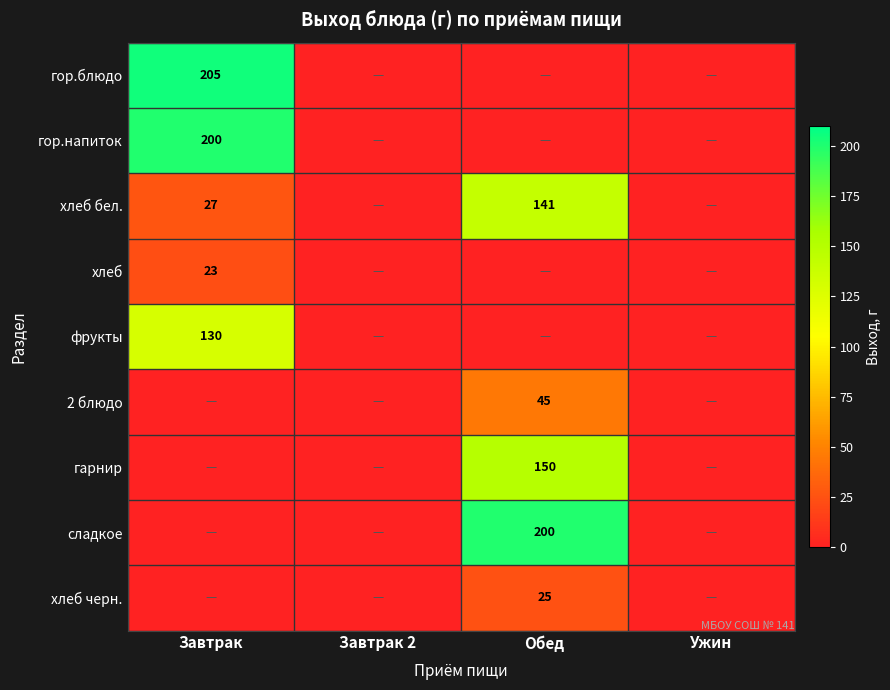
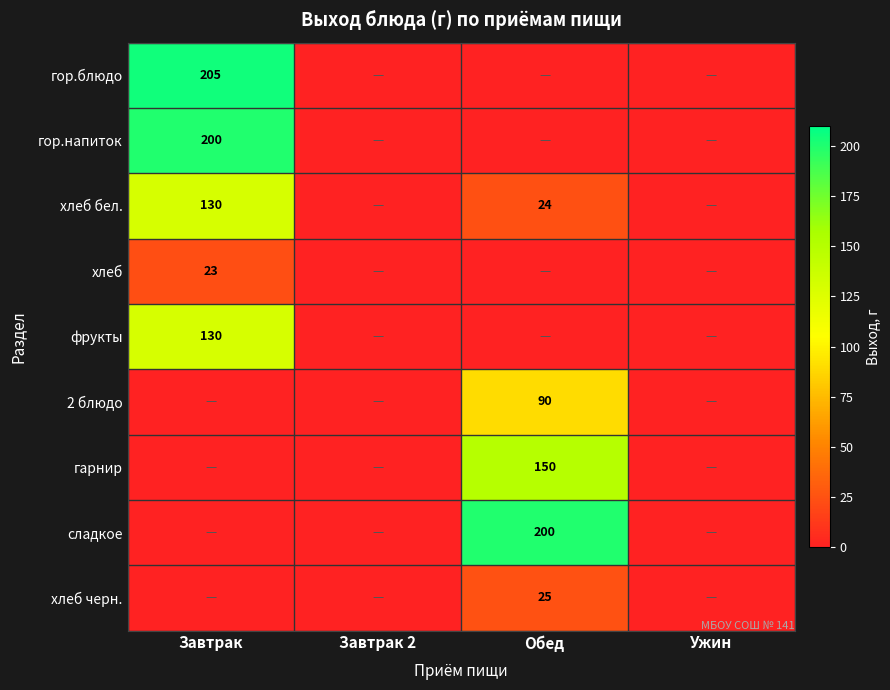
хлеб бел., Завтрак: 27 -> 130
хлеб бел., Обед: 141 -> 24
2 блюдо, Обед: 45 -> 90
